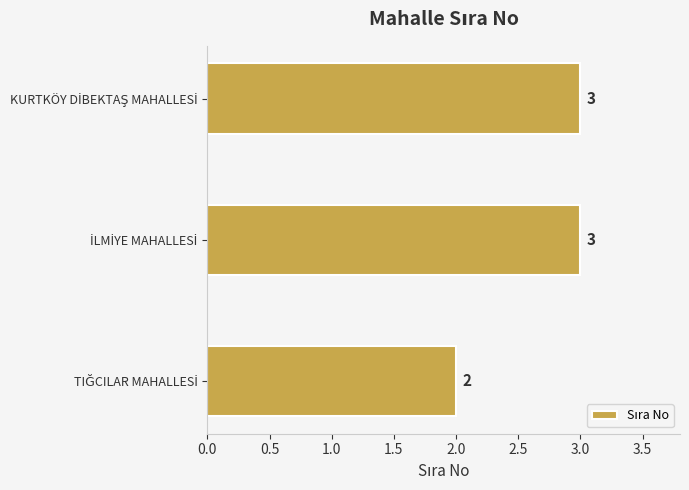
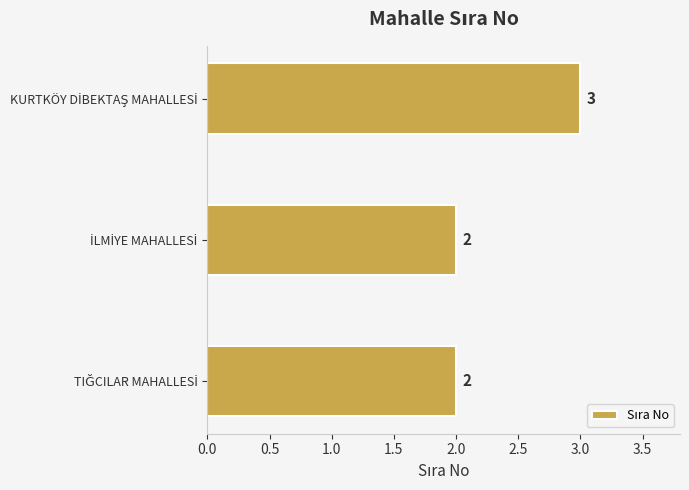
İLMİYE MAHALLESİ: 3 -> 2
